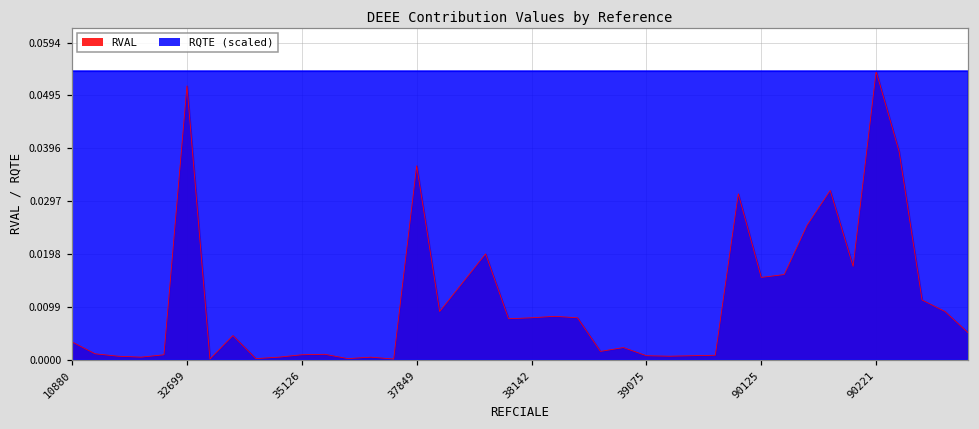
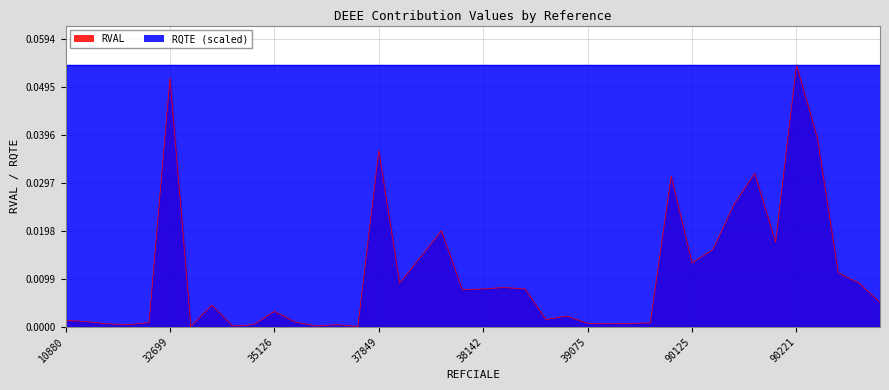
RVAL, 10880: 0.003 -> 0.001
RVAL, 35126: 0.001 -> 0.003
RVAL, 90125: 0.015 -> 0.013
